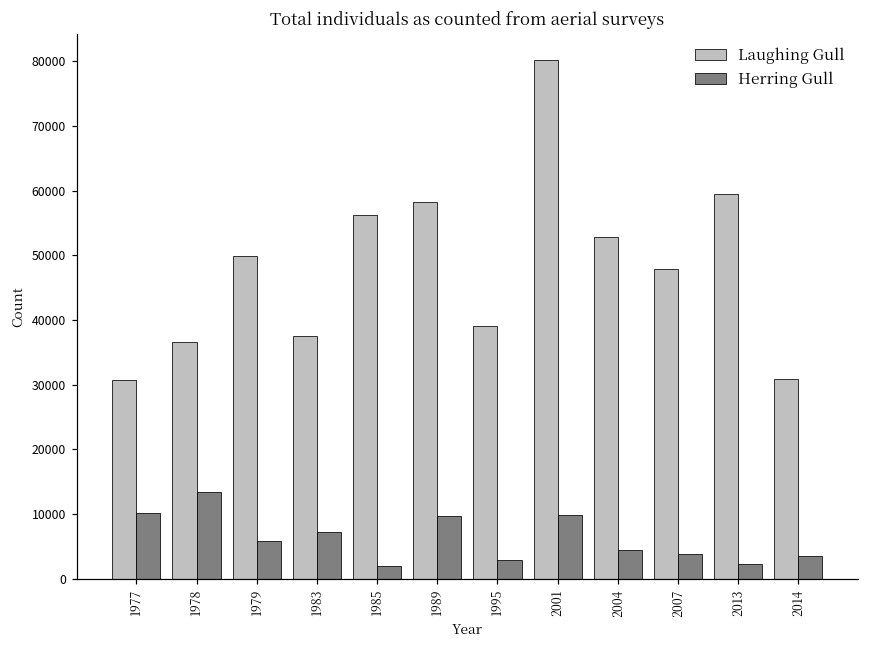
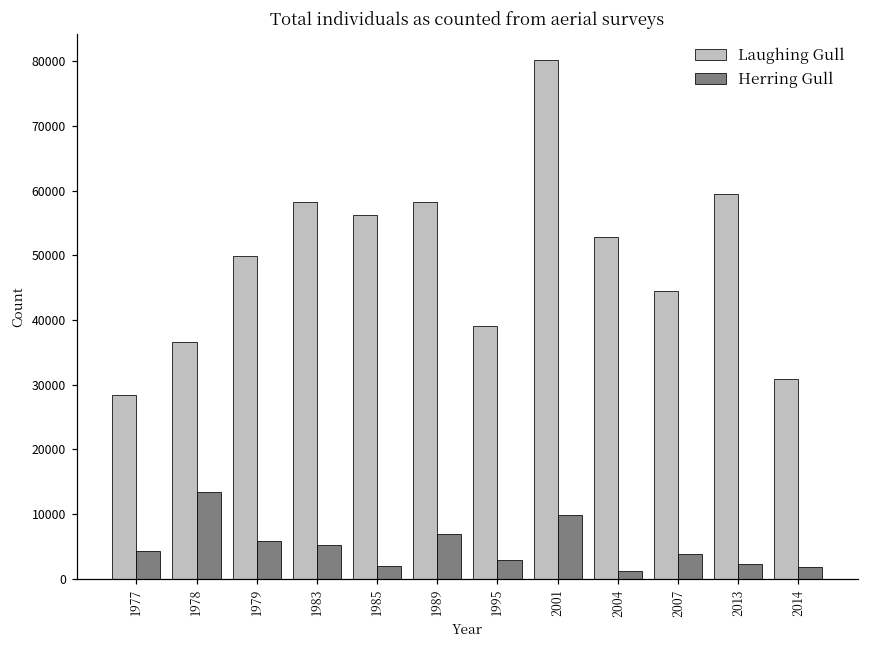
Laughing Gull, 1977: 31000 -> 28000
Herring Gull, 1977: 10000 -> 4000
Laughing Gull, 1983: 38000 -> 58000
Herring Gull, 1983: 7000 -> 5000
Herring Gull, 1989: 10000 -> 7000
Herring Gull, 2004: 4000 -> 1000
Laughing Gull, 2007: 48000 -> 44000
Herring Gull, 2014: 3000 -> 2000
